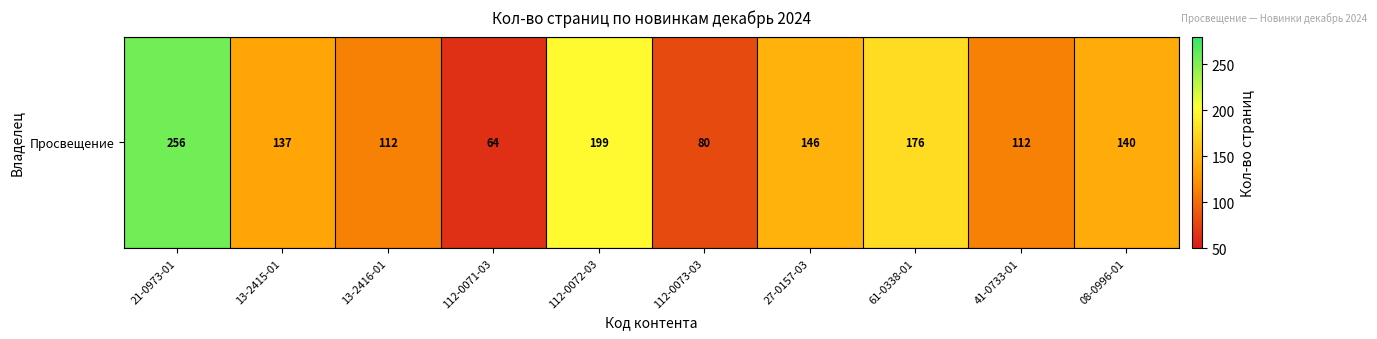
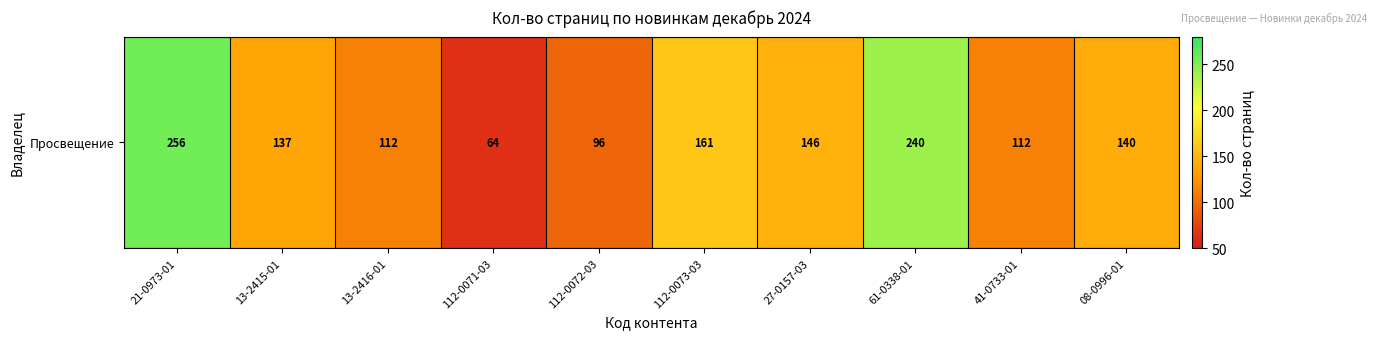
Просвещение, 112-0072-03: 199 -> 96
Просвещение, 112-0073-03: 80 -> 161
Просвещение, 61-0338-01: 176 -> 240
